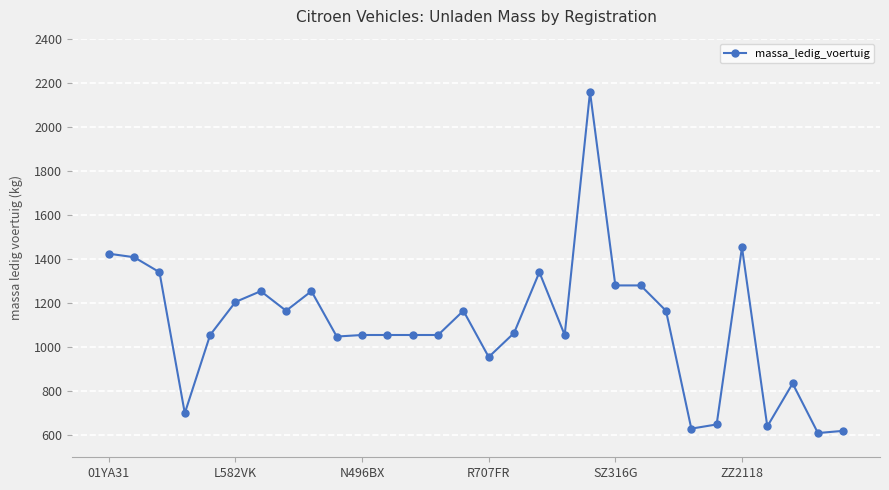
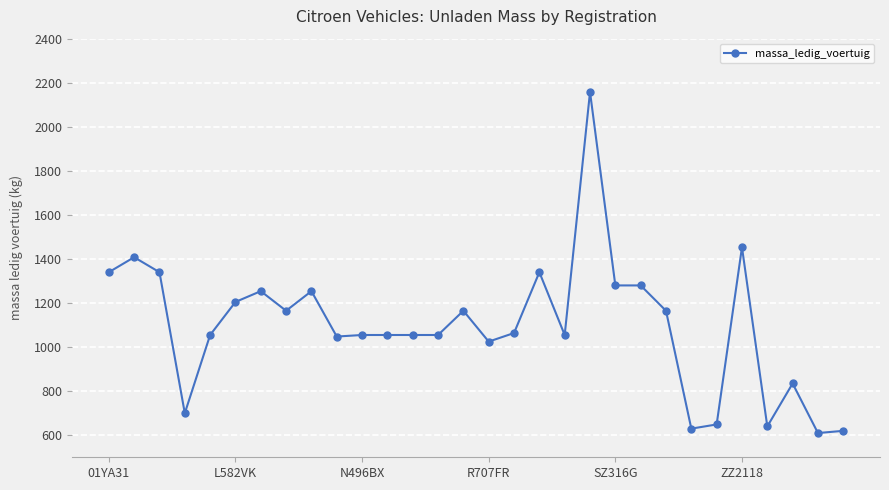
01YA31: 1420 -> 1340
R707FR: 960 -> 1030
